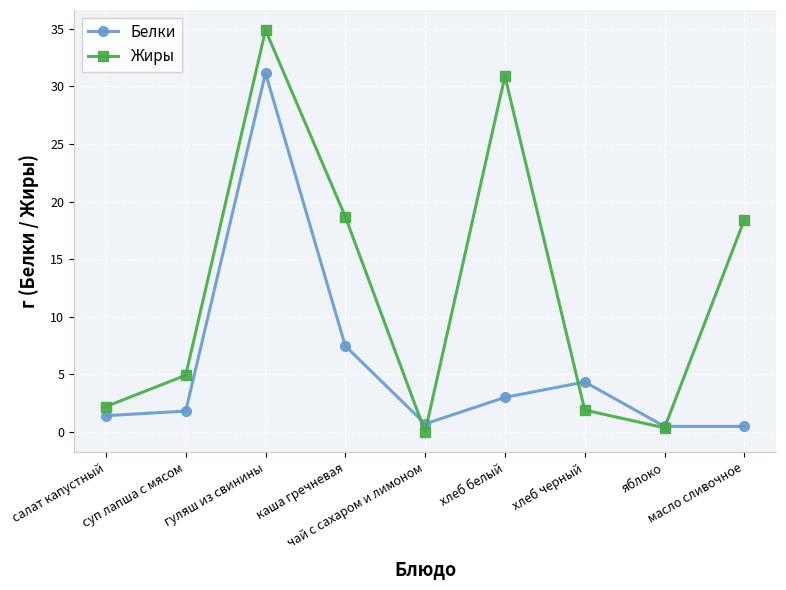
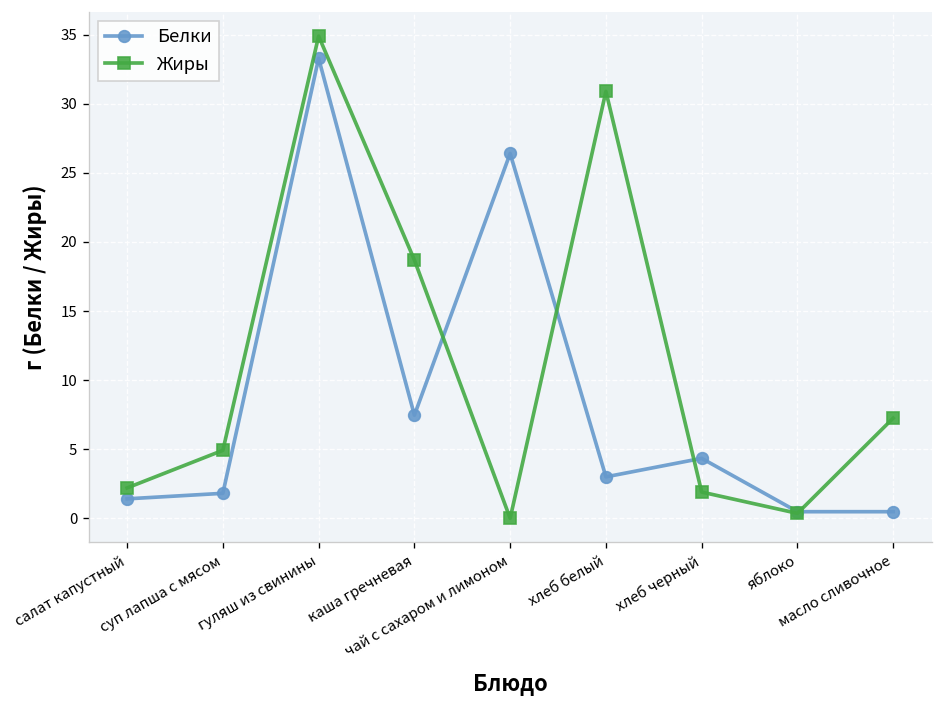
Белки, гуляш из свинины: 31.2 -> 33.3
Белки, чай с сахаром и лимоном: 0.7 -> 26.4
Жиры, масло сливочное: 18.4 -> 7.3
